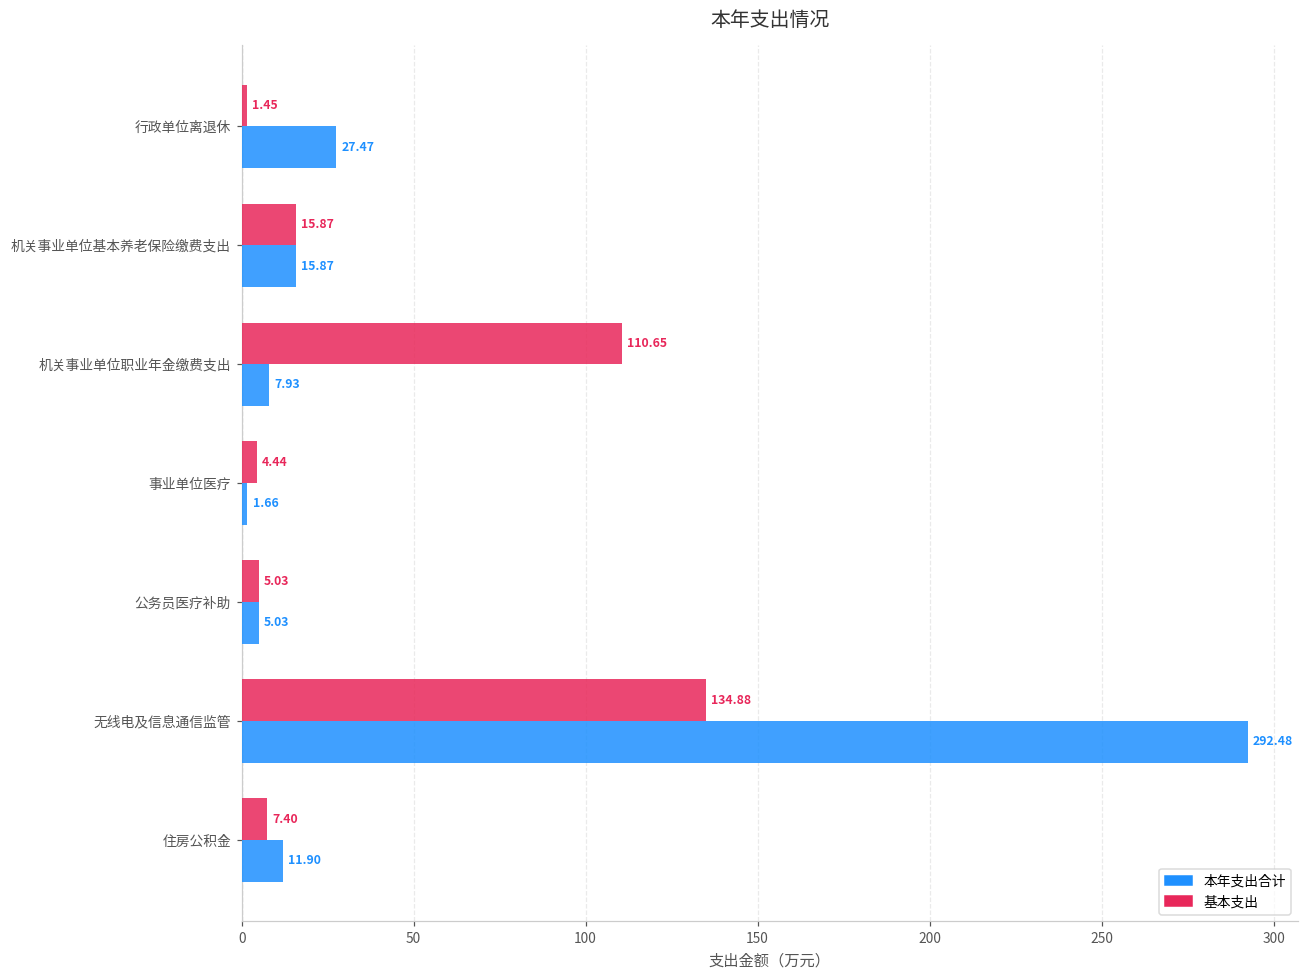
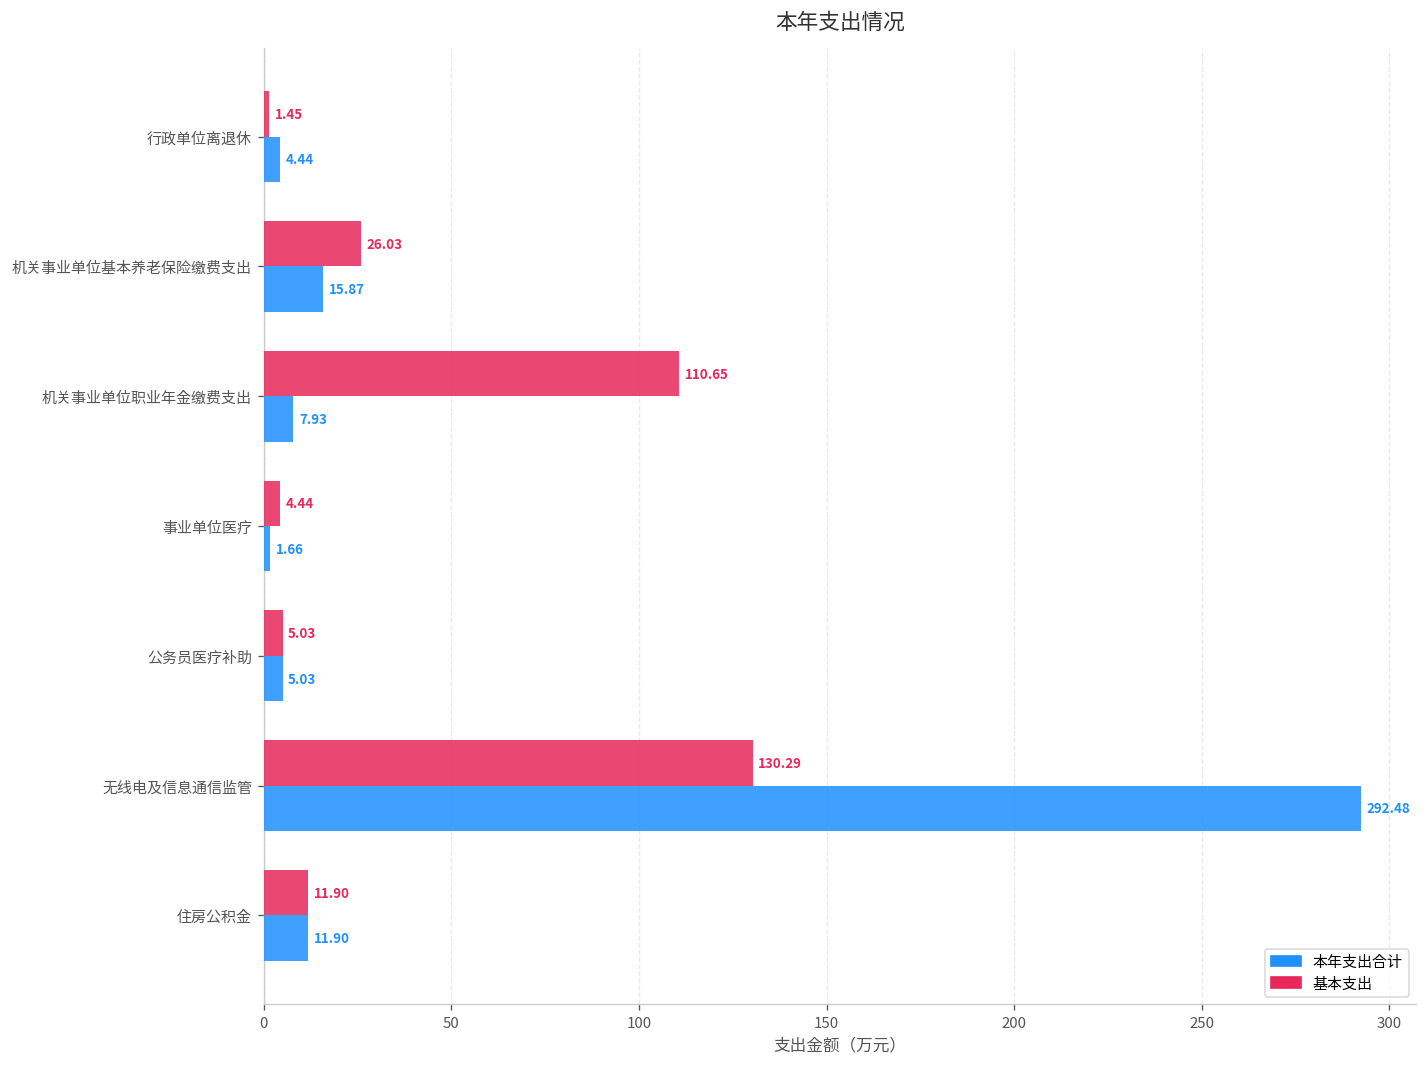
本年支出合计, 行政单位离退休: 27.47 -> 4.44
基本支出, 机关事业单位基本养老保险缴费支出: 15.87 -> 26.03
基本支出, 无线电及信息通信监管: 134.88 -> 130.29
基本支出, 住房公积金: 7.40 -> 11.90
